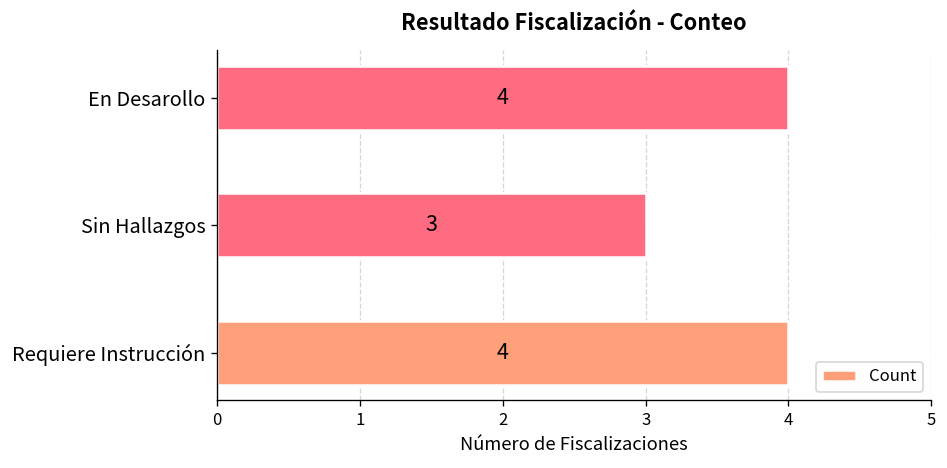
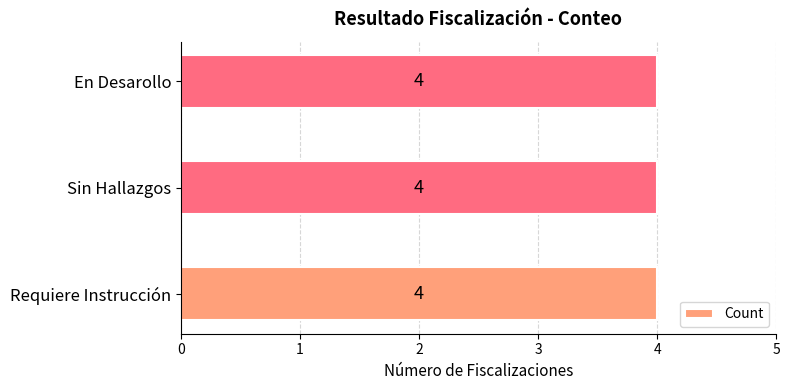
Sin Hallazgos: 3 -> 4
